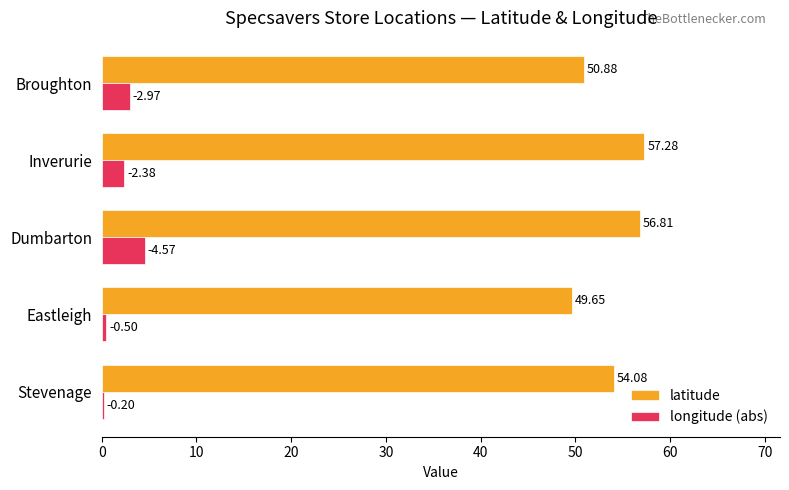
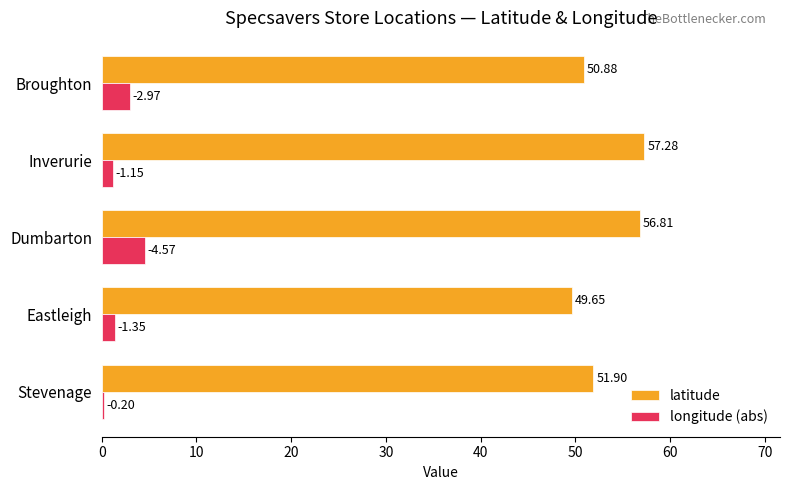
longitude (abs), Inverurie: -2.38 -> -1.15
longitude (abs), Eastleigh: -0.50 -> -1.35
latitude, Stevenage: 54.08 -> 51.90
